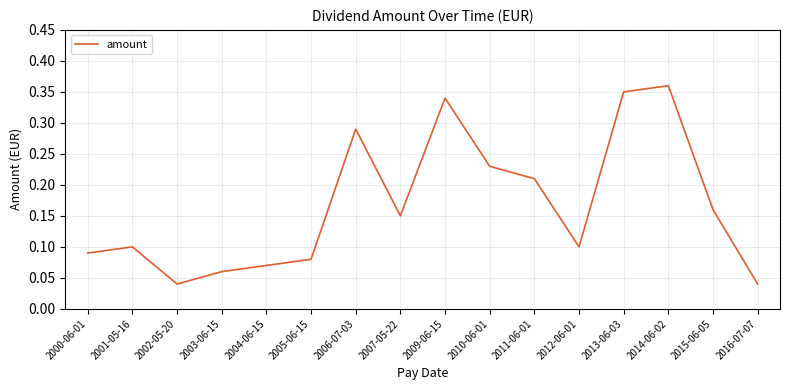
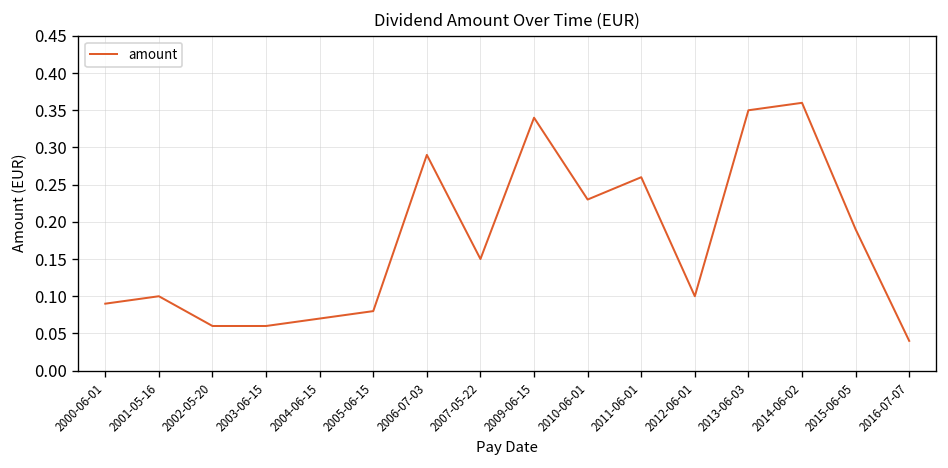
2002-05-20: 0.04 -> 0.06
2011-06-01: 0.21 -> 0.26
2015-06-05: 0.16 -> 0.19
